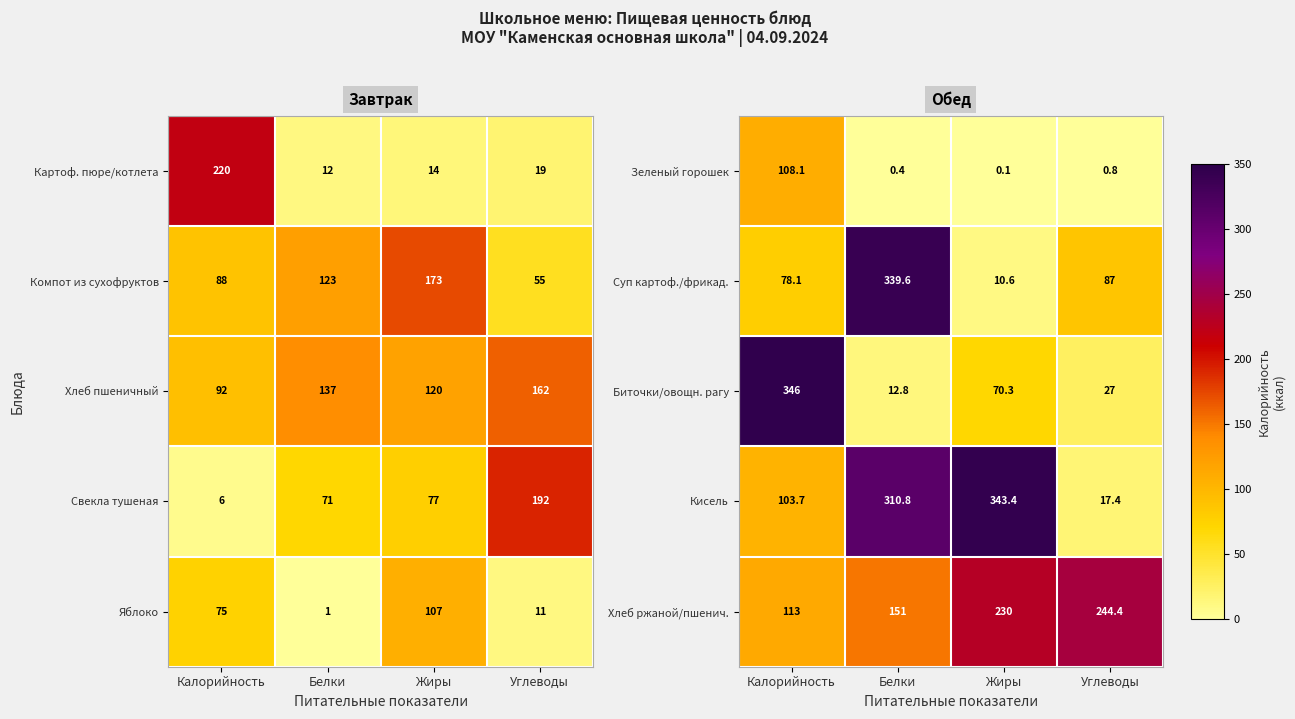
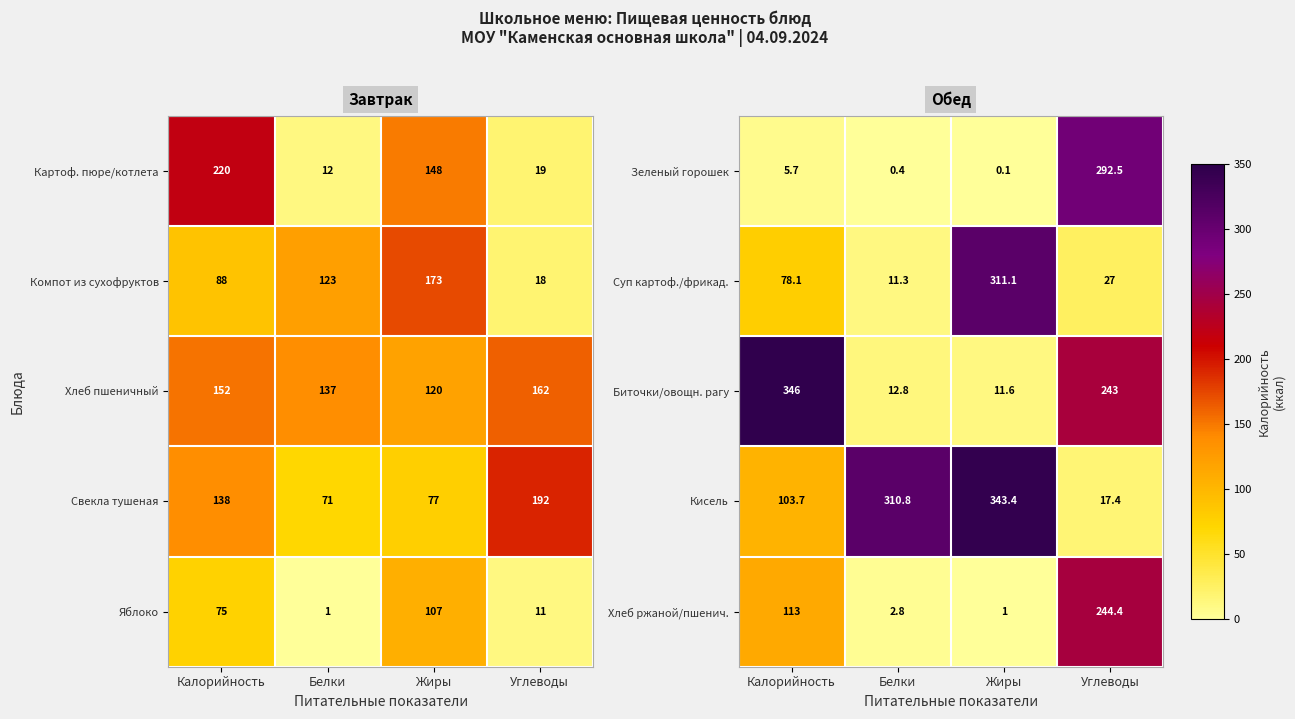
Завтрак, Картоф. пюре/котлета, Жиры: 14 -> 148
Завтрак, Компот из сухофруктов, Углеводы: 55 -> 18
Завтрак, Хлеб пшеничный, Калорийность: 92 -> 152
Завтрак, Свекла тушеная, Калорийность: 6 -> 138
Обед, Зеленый горошек, Калорийность: 108.1 -> 5.7
Обед, Зеленый горошек, Углеводы: 0.8 -> 292.5
Обед, Суп картоф./фрикад., Белки: 339.6 -> 11.3
Обед, Суп картоф./фрикад., Жиры: 10.6 -> 311.1
Обед, Суп картоф./фрикад., Углеводы: 87 -> 27
Обед, Биточки/овощн. рагу, Жиры: 70.3 -> 11.6
Обед, Биточки/овощн. рагу, Углеводы: 27 -> 243
Обед, Хлеб ржаной/пшенич., Белки: 151 -> 2.8
Обед, Хлеб ржаной/пшенич., Жиры: 230 -> 1
